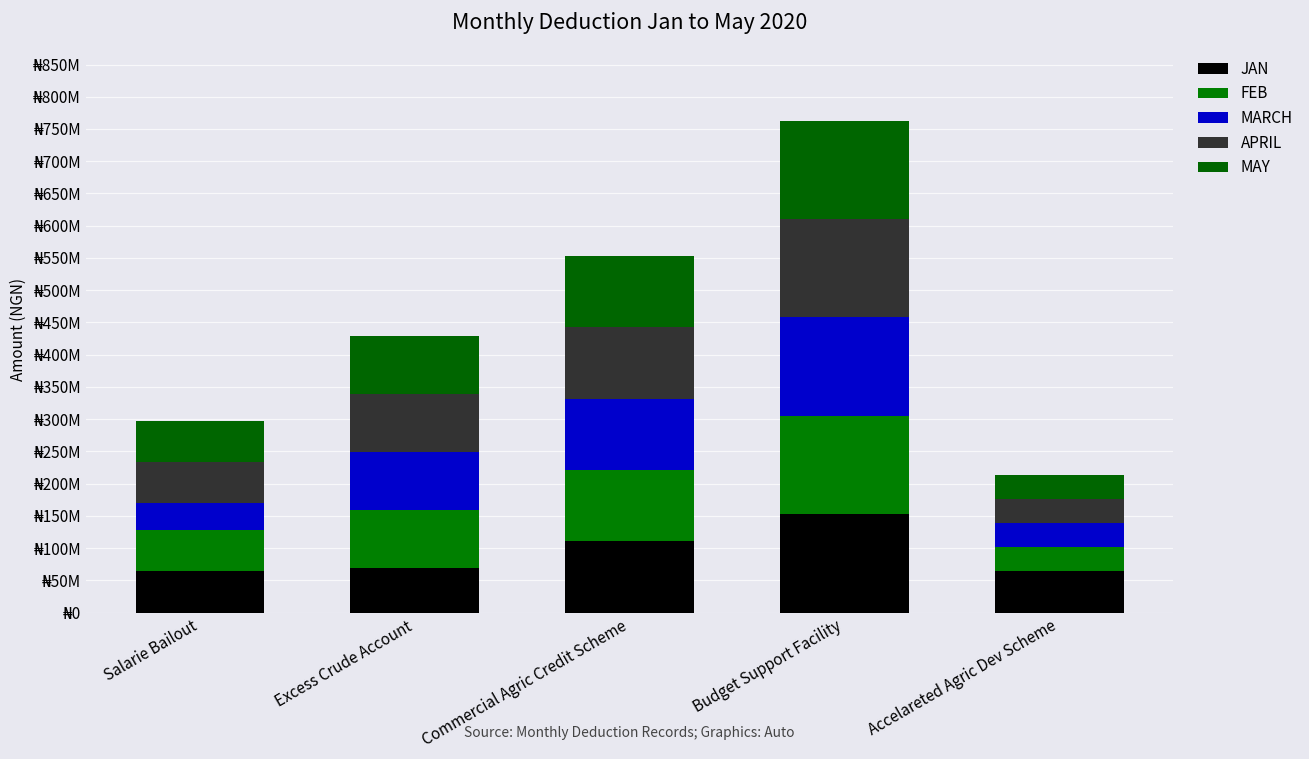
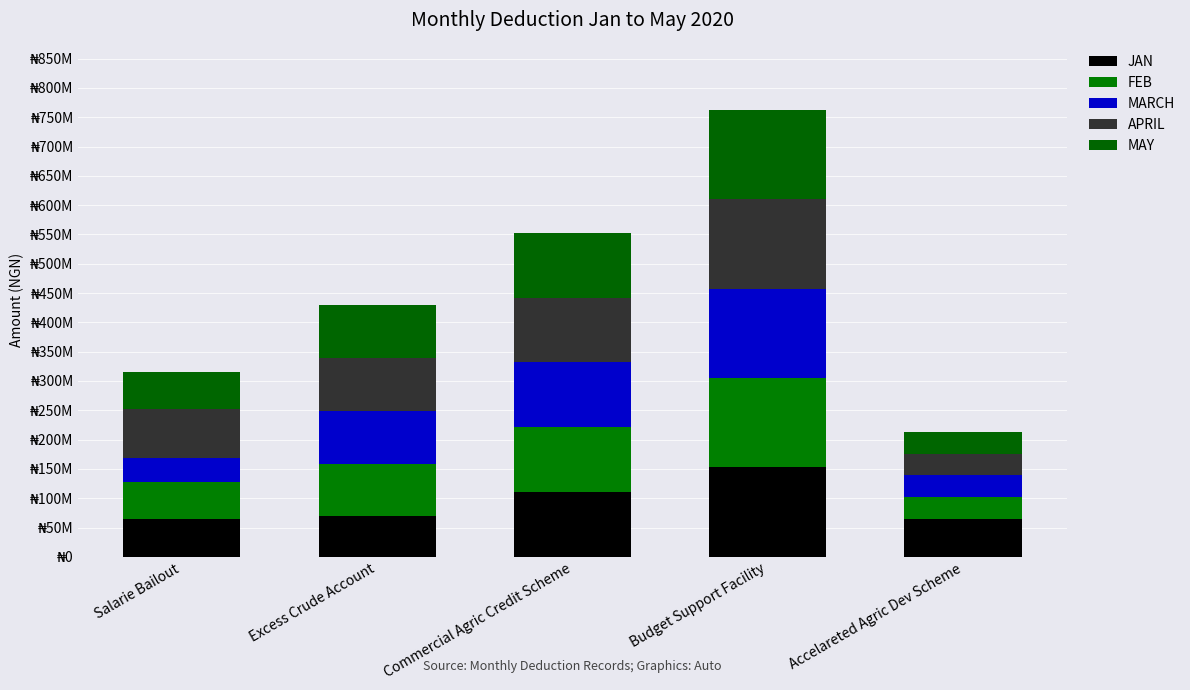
APRIL, Salarie Bailout: ₦60000000 -> ₦80000000
